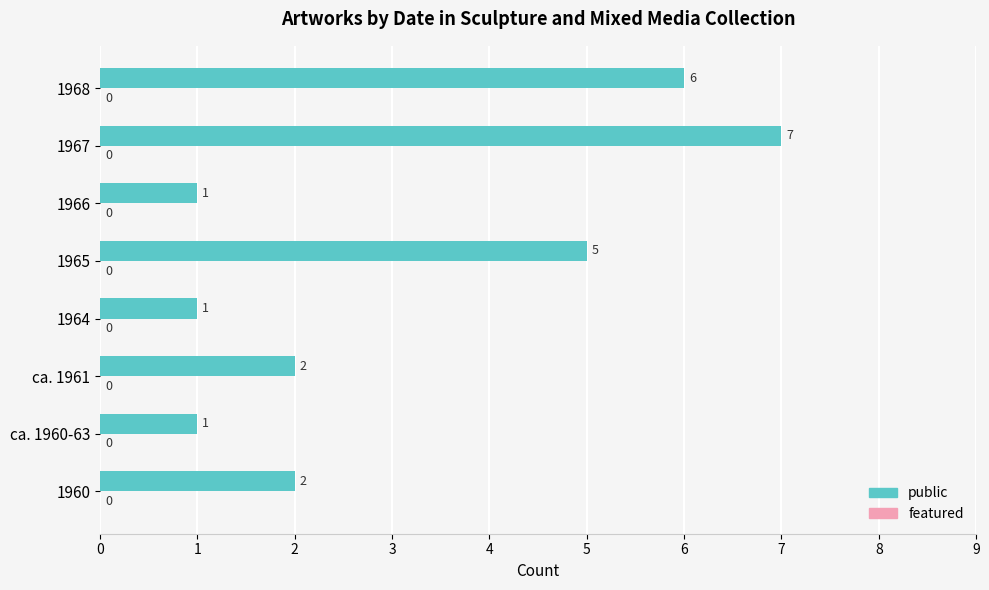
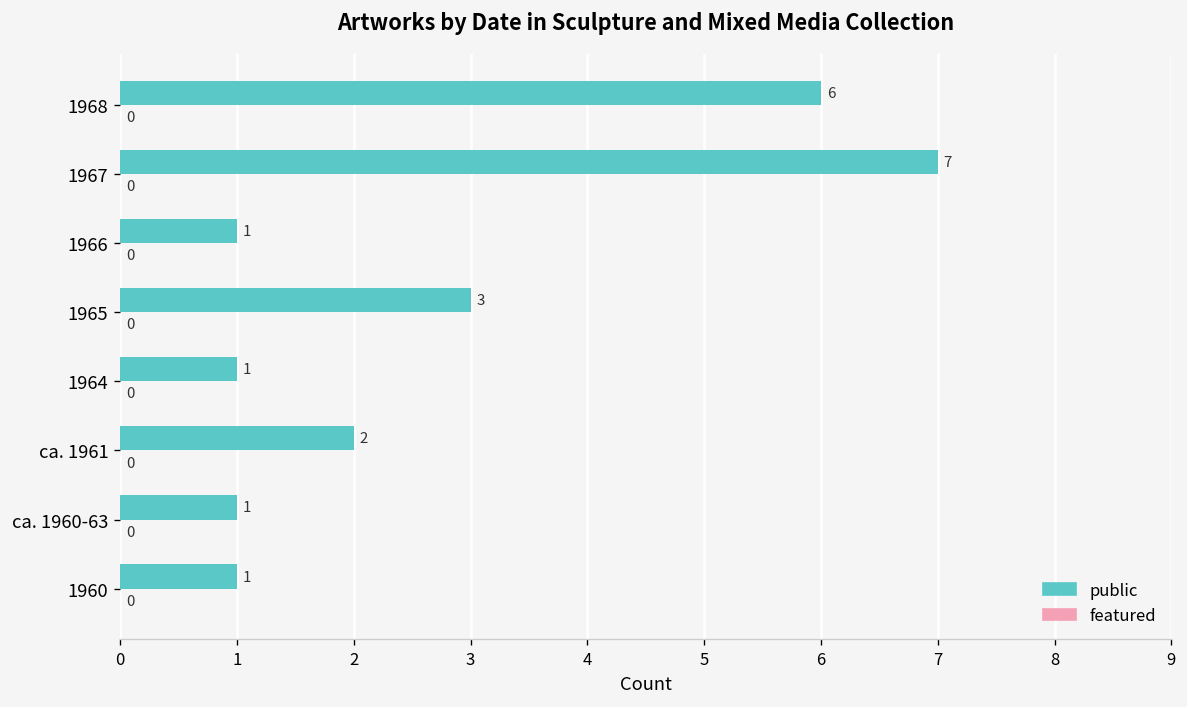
public, 1965: 5 -> 3
public, 1960: 2 -> 1
